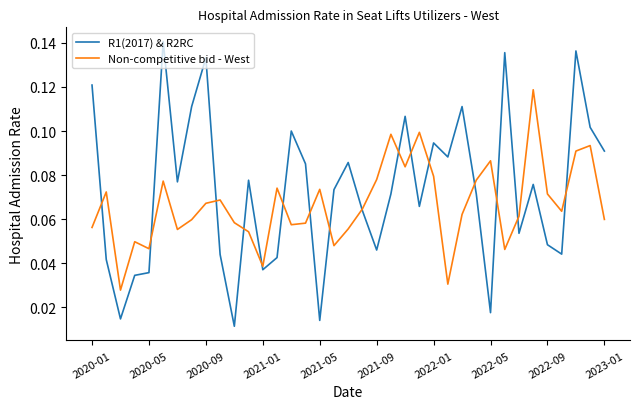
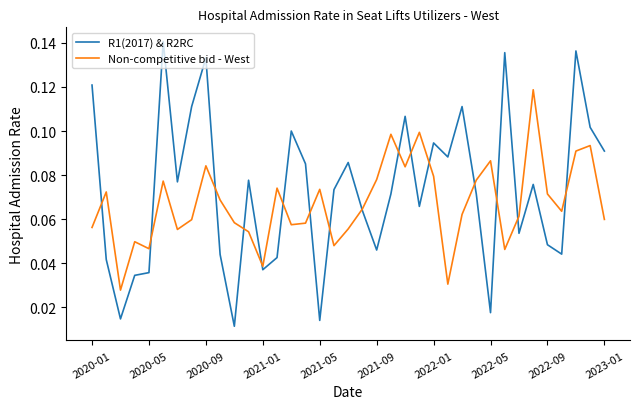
Non-competitive bid - West, 2020-09: 0.067 -> 0.084
